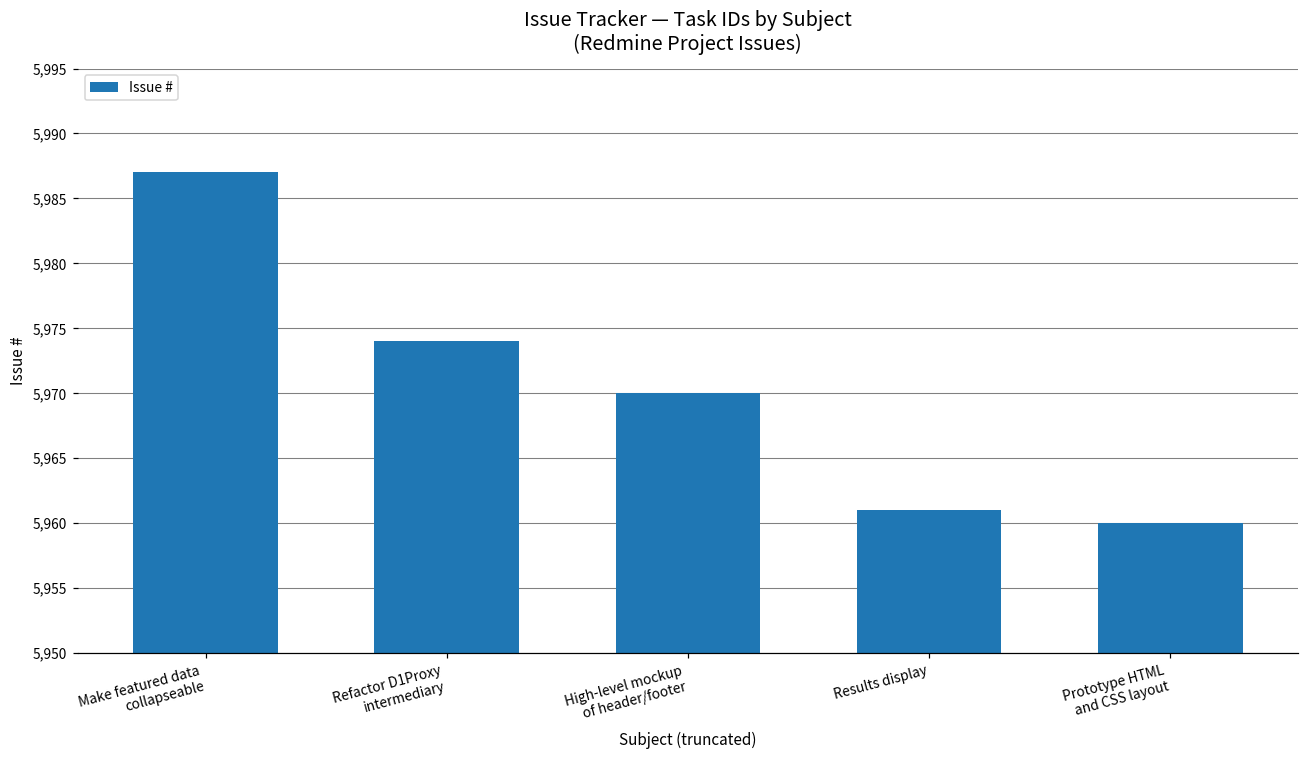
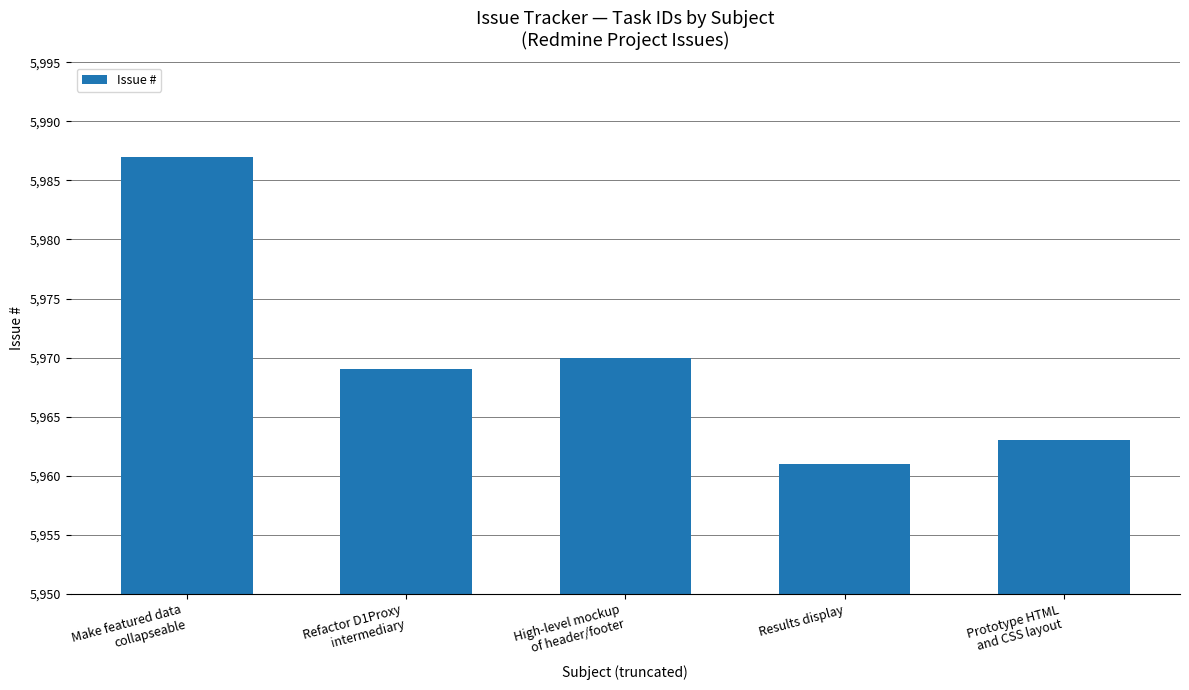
Refactor D1Proxy intermediary: 5,974 -> 5,969
Prototype HTML and CSS layout: 5,960 -> 5,963
